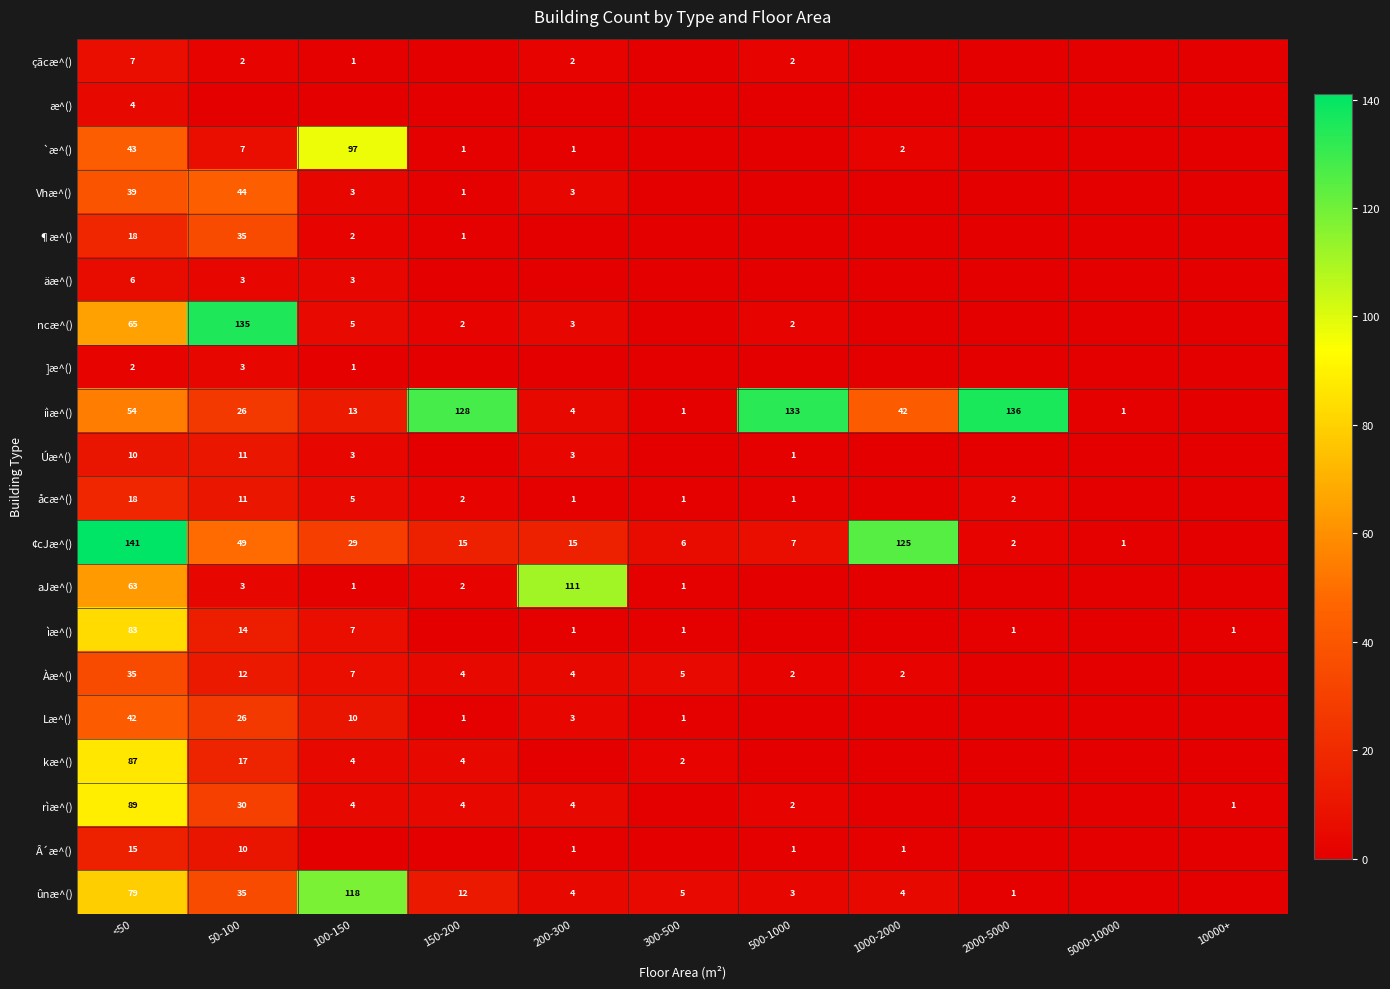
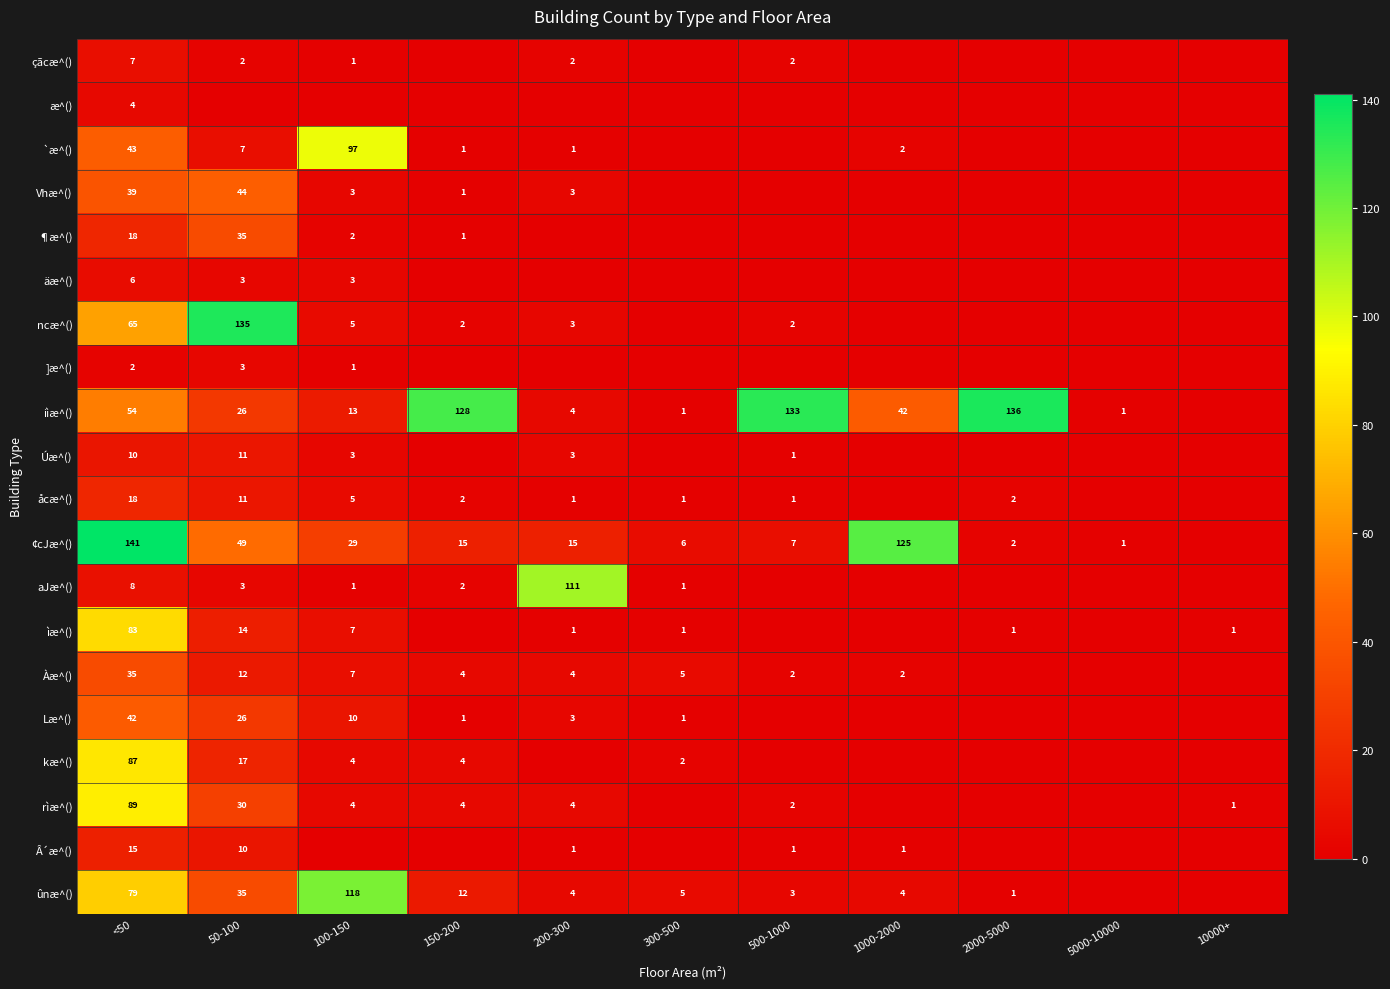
aJæ^(), <50: 63 -> 8
